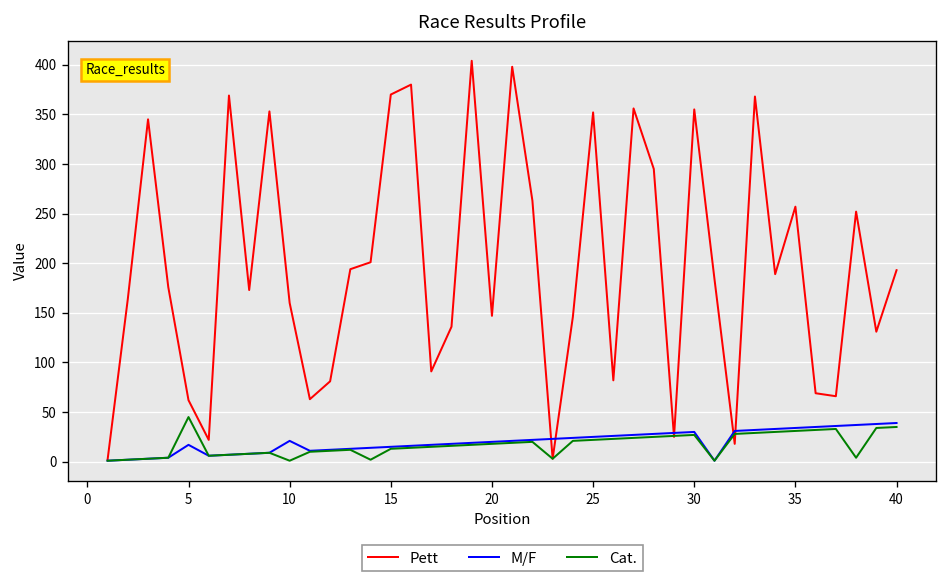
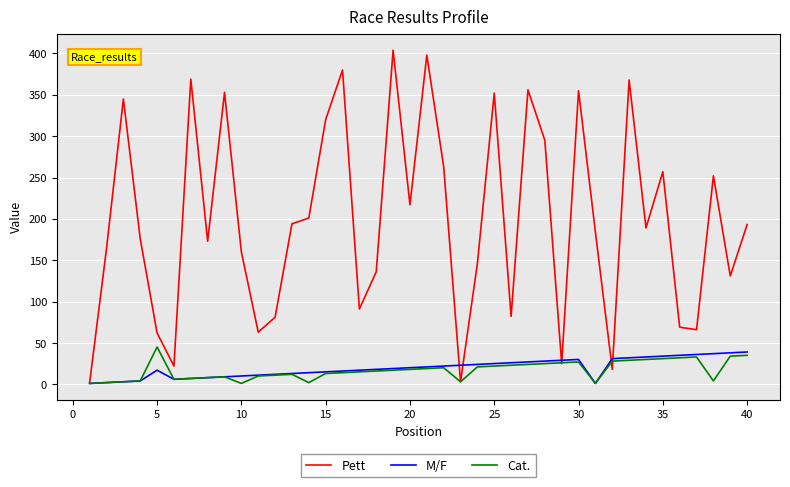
M/F, 10: 20 -> 10
Pett, 15: 370 -> 320
Pett, 20: 150 -> 220
